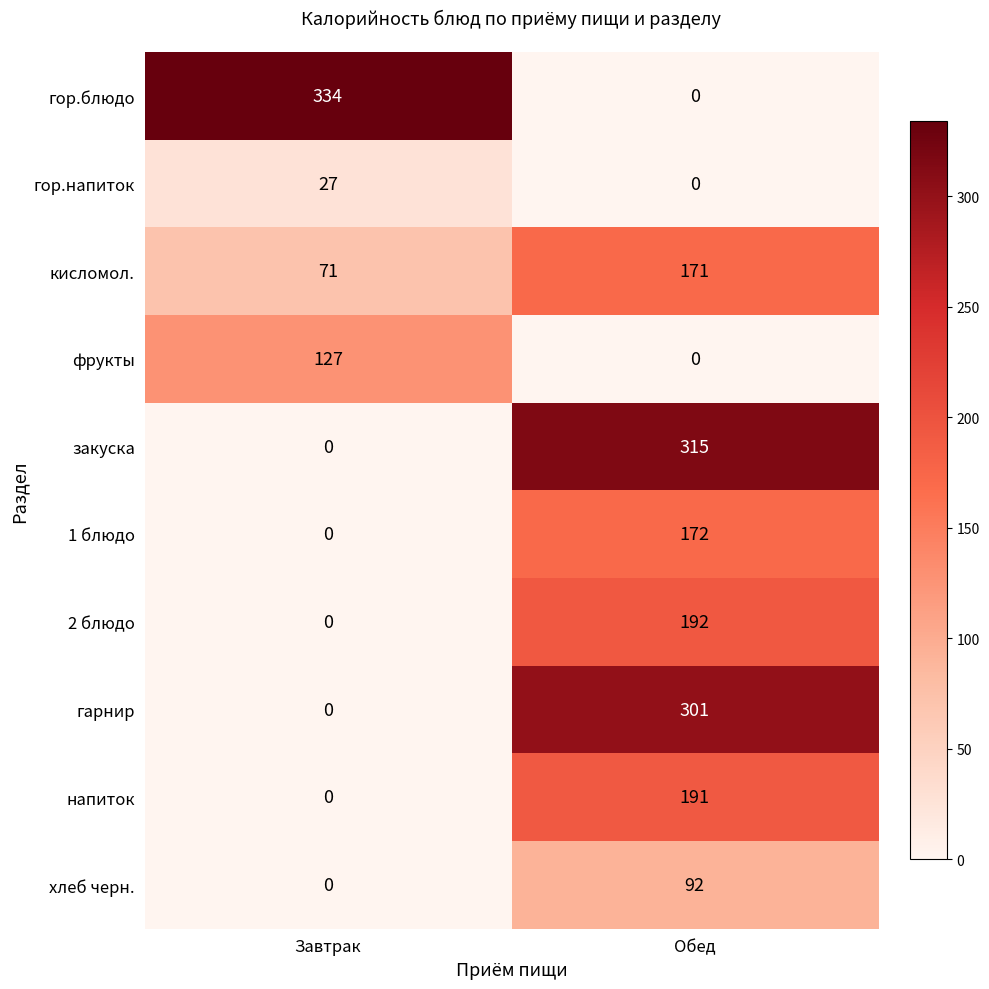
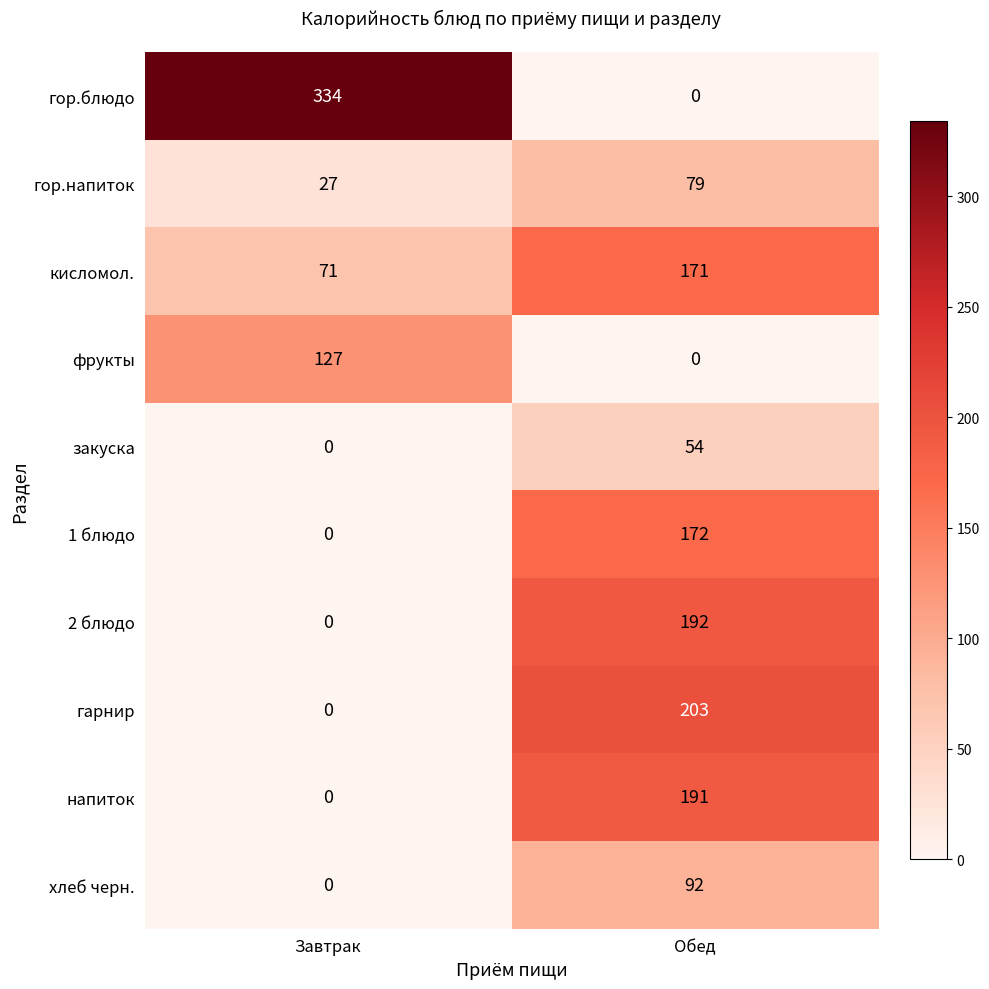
гор.напиток, Обед: 0 -> 79
закуска, Обед: 315 -> 54
гарнир, Обед: 301 -> 203
